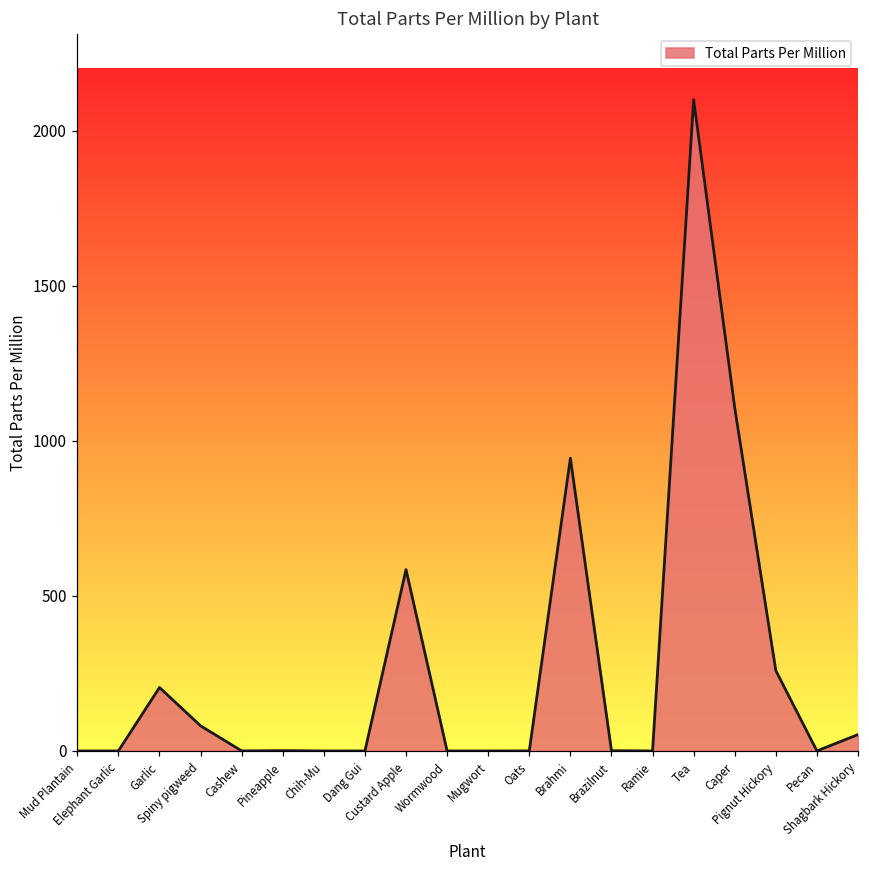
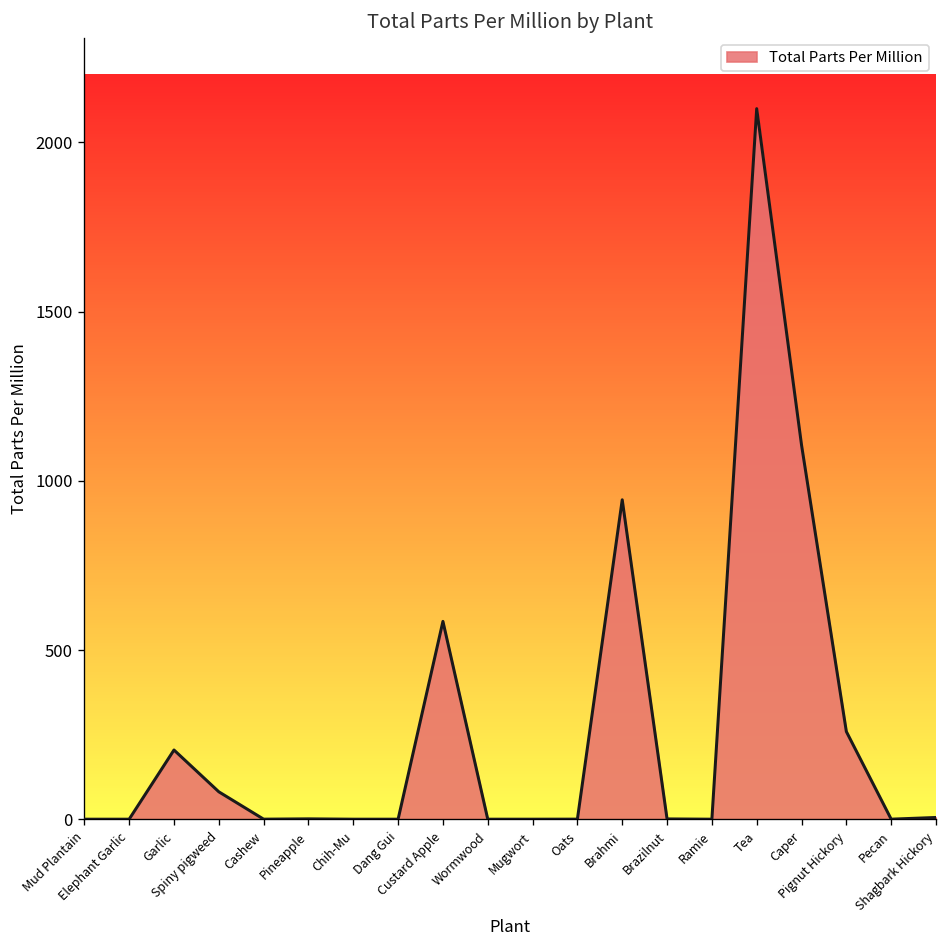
Shagbark Hickory: 50 -> 10
